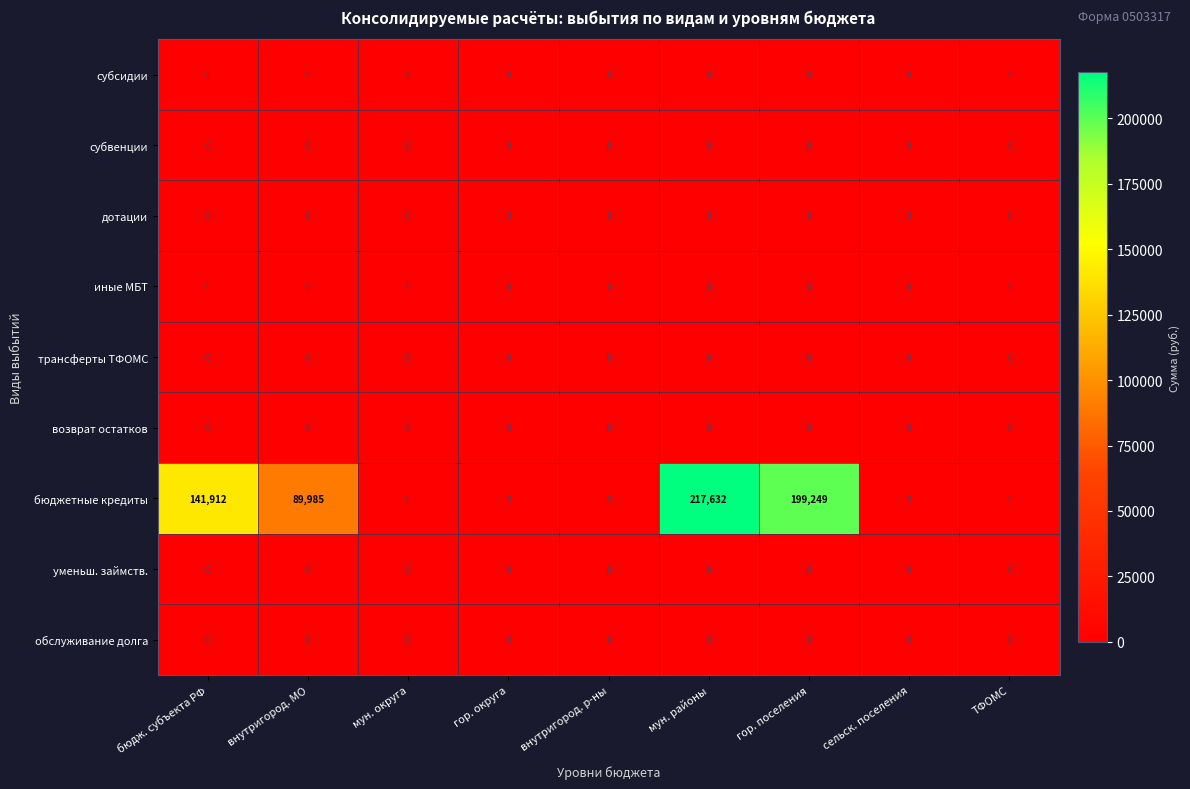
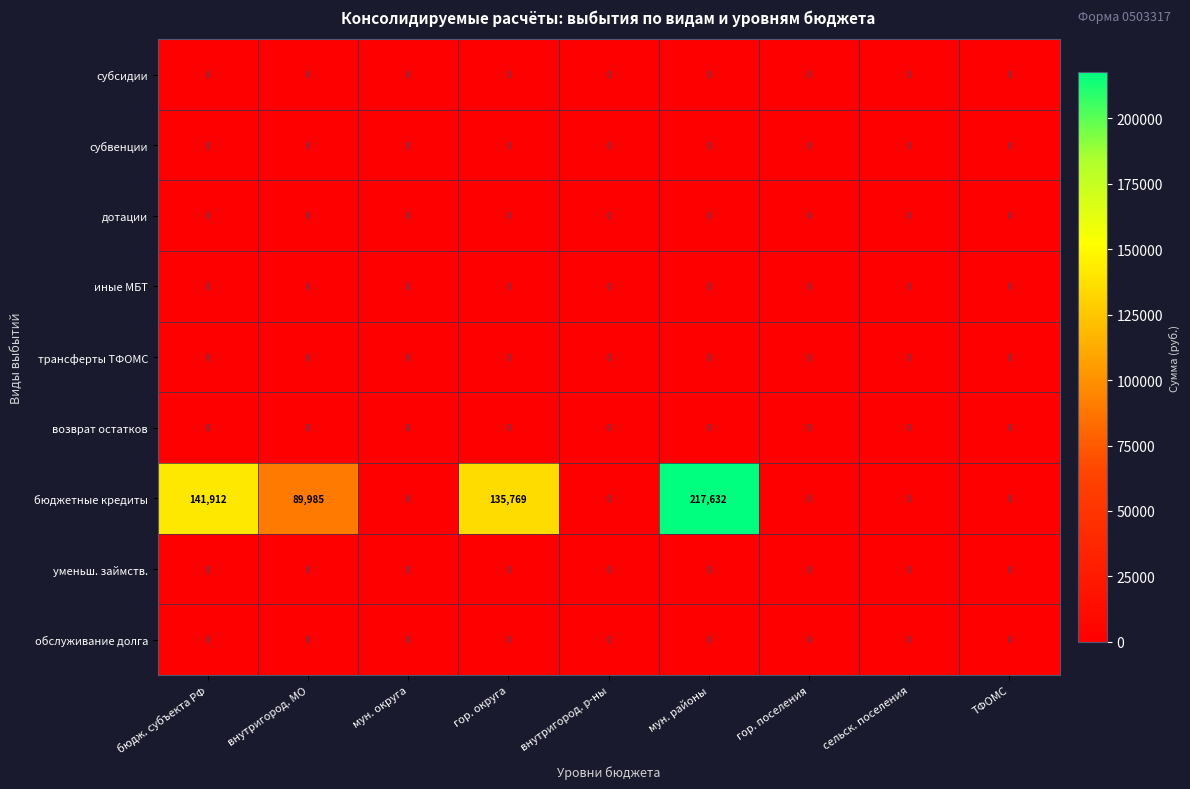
бюджетные кредиты, гор. округа: 0 -> 135,769
бюджетные кредиты, гор. поселения: 199,249 -> 0
